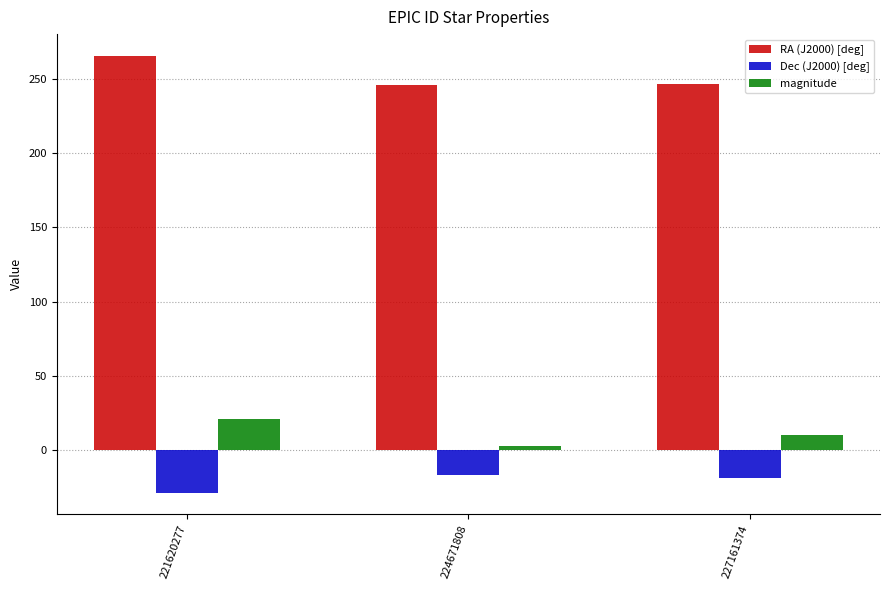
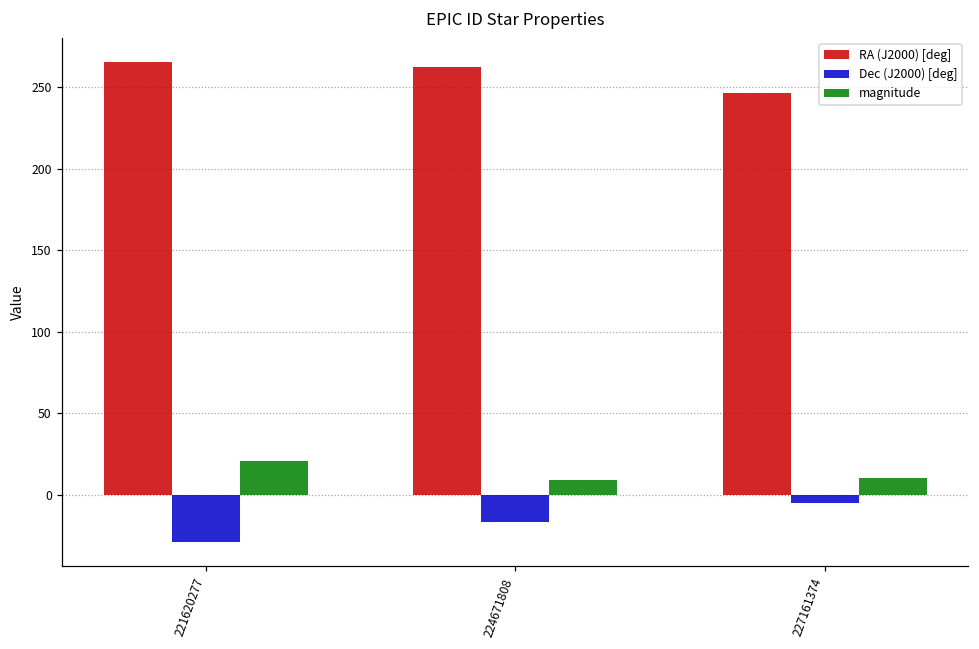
RA (J2000) [deg], 224671808: 246 -> 262
magnitude, 224671808: 3 -> 9
Dec (J2000) [deg], 227161374: -19 -> -5
